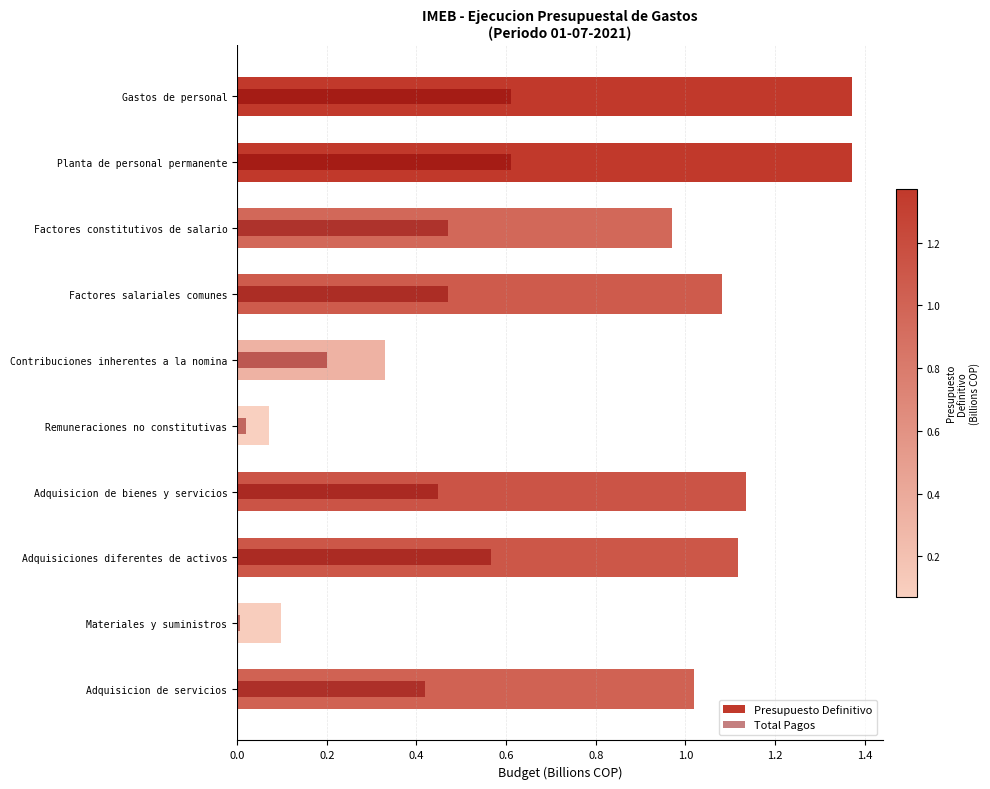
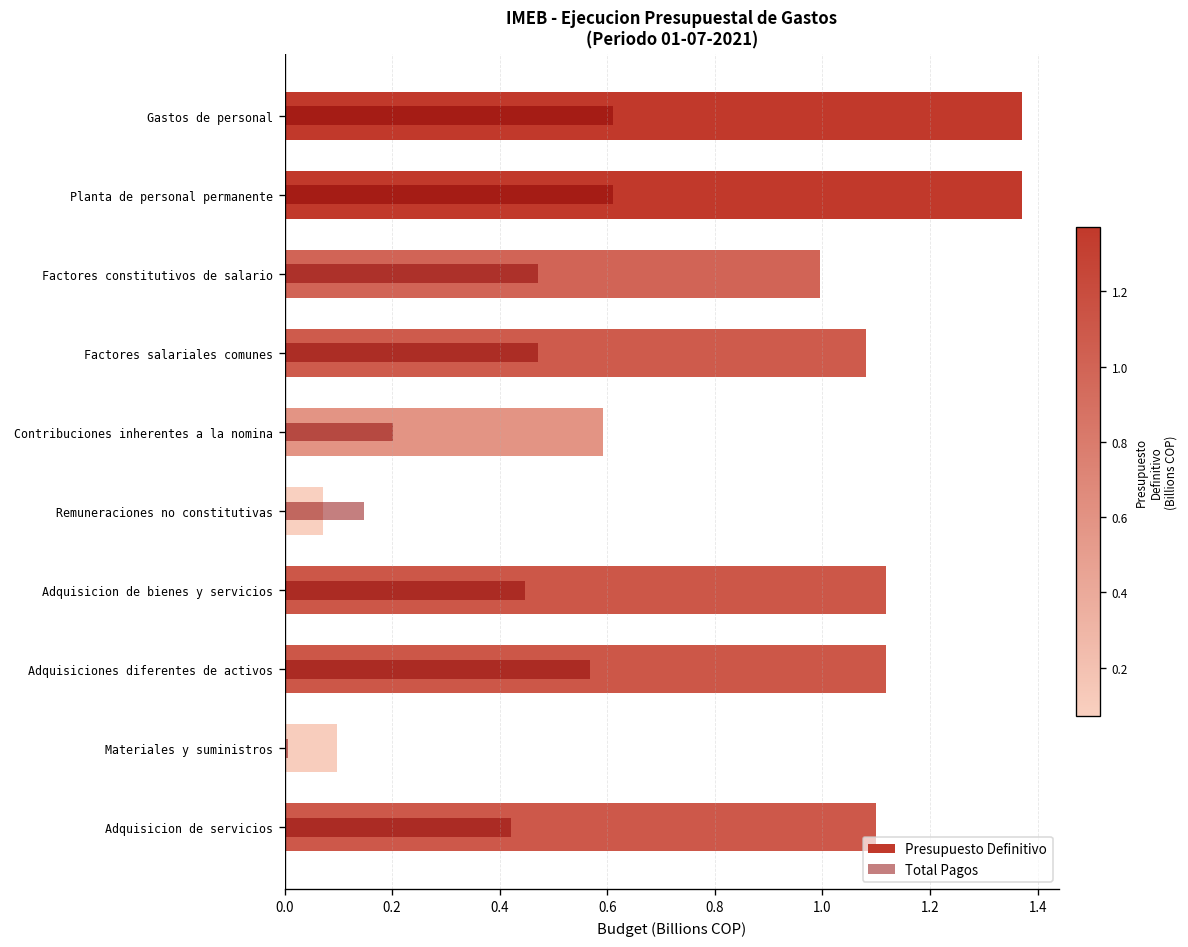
Presupuesto Definitivo, Factores constitutivos de salario: 0.97 -> 1.00
Presupuesto Definitivo, Contribuciones inherentes a la nomina: 0.33 -> 0.59
Total Pagos, Remuneraciones no constitutivas: 0.02 -> 0.15
Presupuesto Definitivo, Adquisicion de bienes y servicios: 1.14 -> 1.12
Presupuesto Definitivo, Adquisicion de servicios: 1.02 -> 1.10
